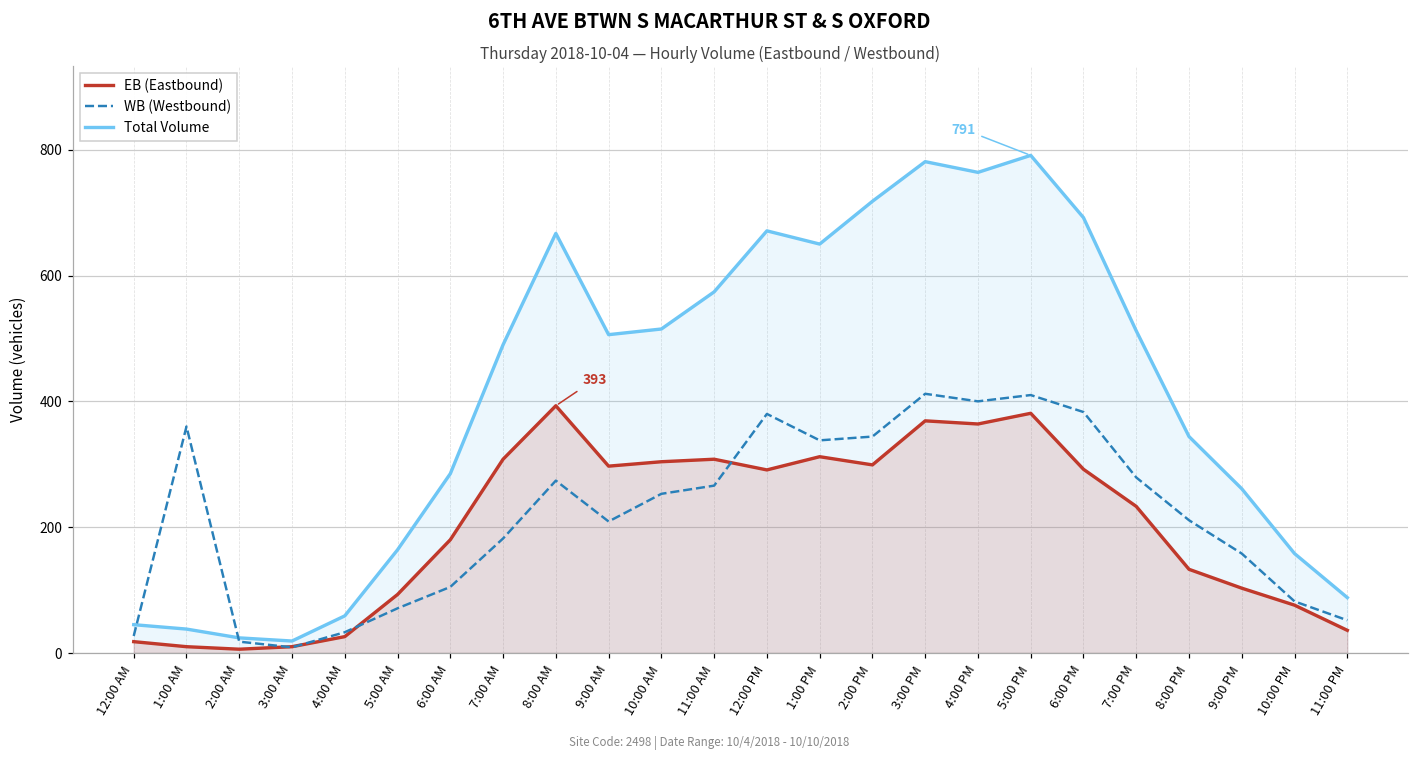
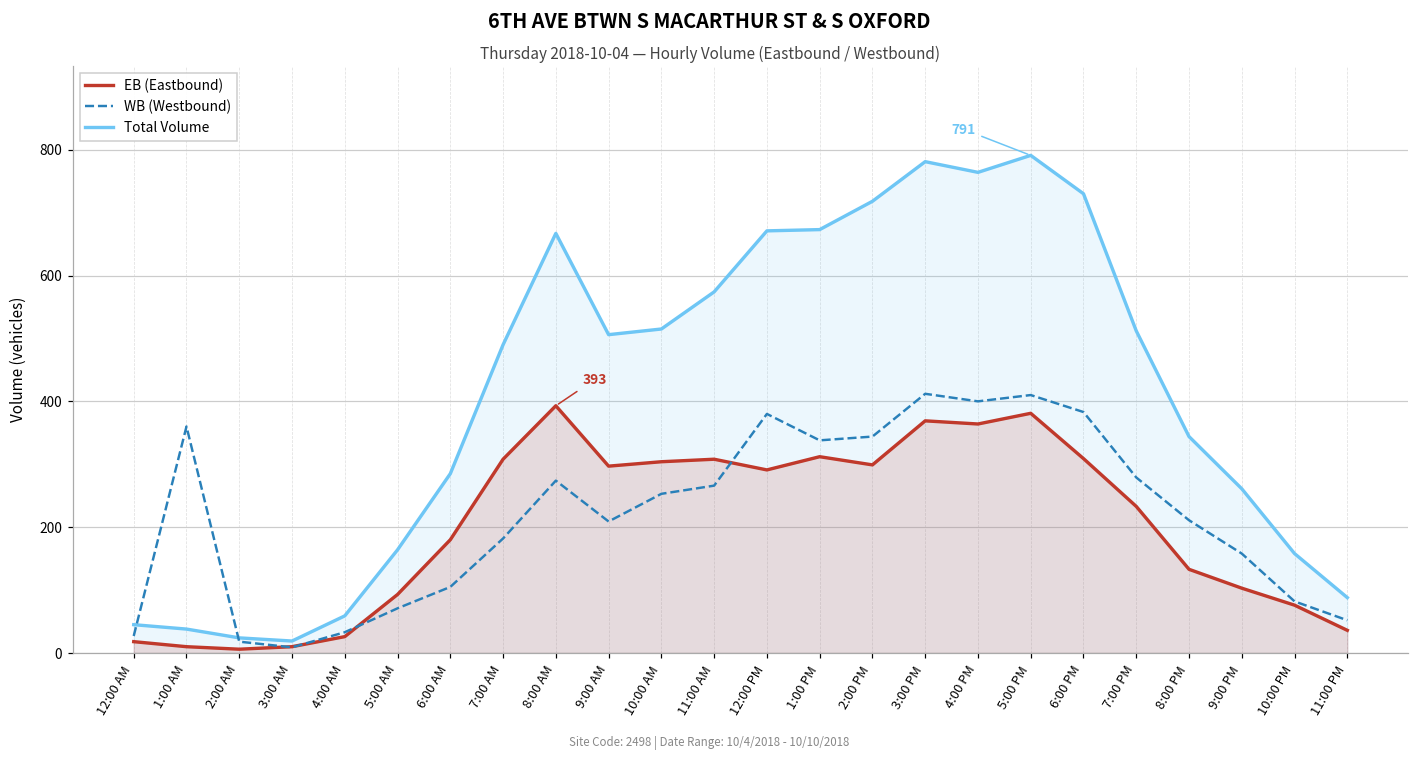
Total Volume, 1:00 PM: 650 -> 670
Total Volume, 6:00 PM: 690 -> 730
EB (Eastbound), 6:00 PM: 290 -> 310
